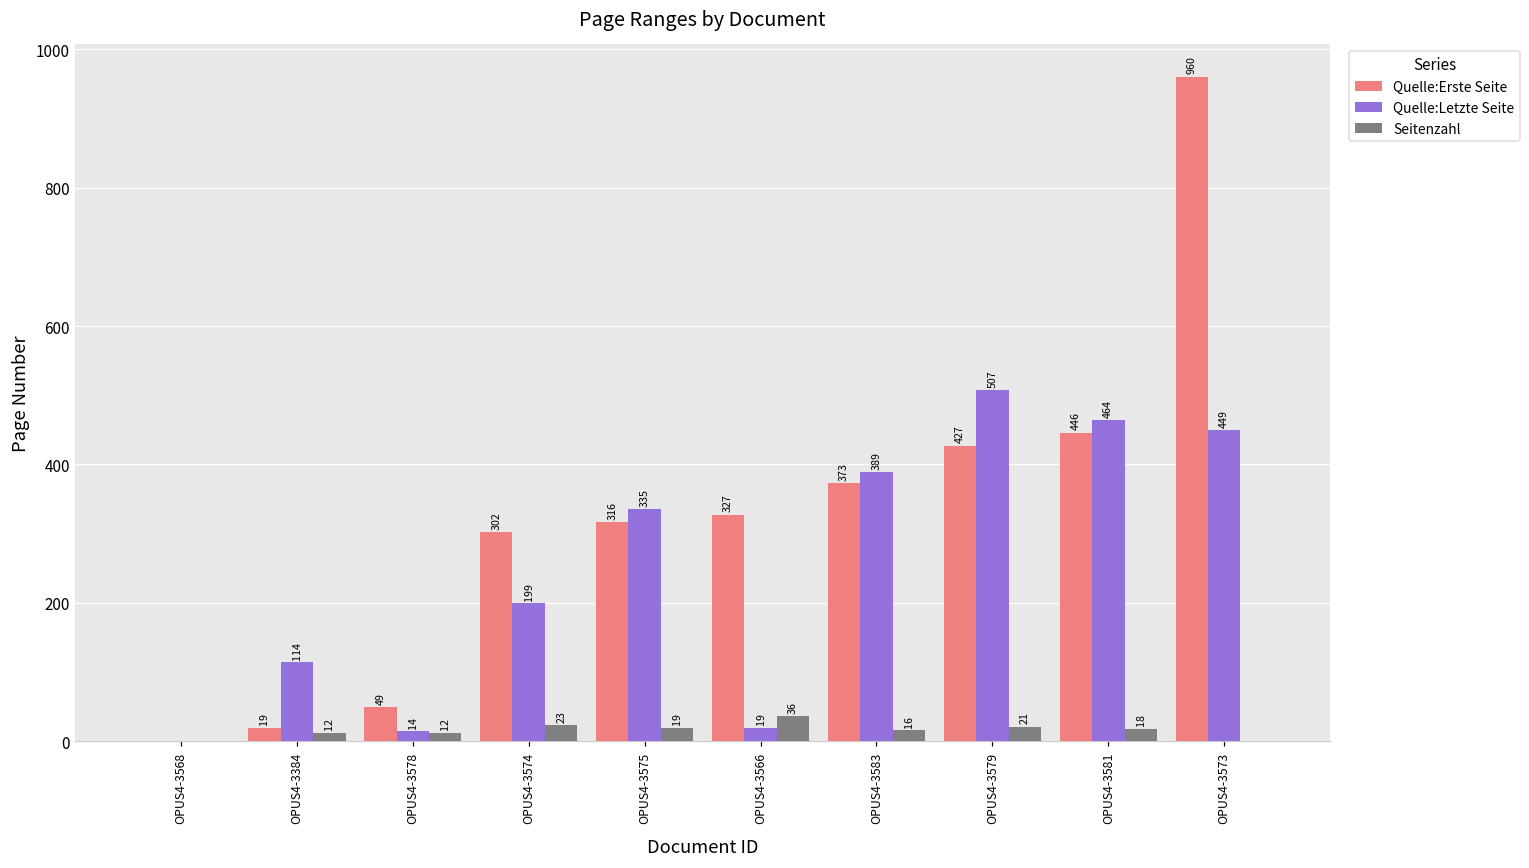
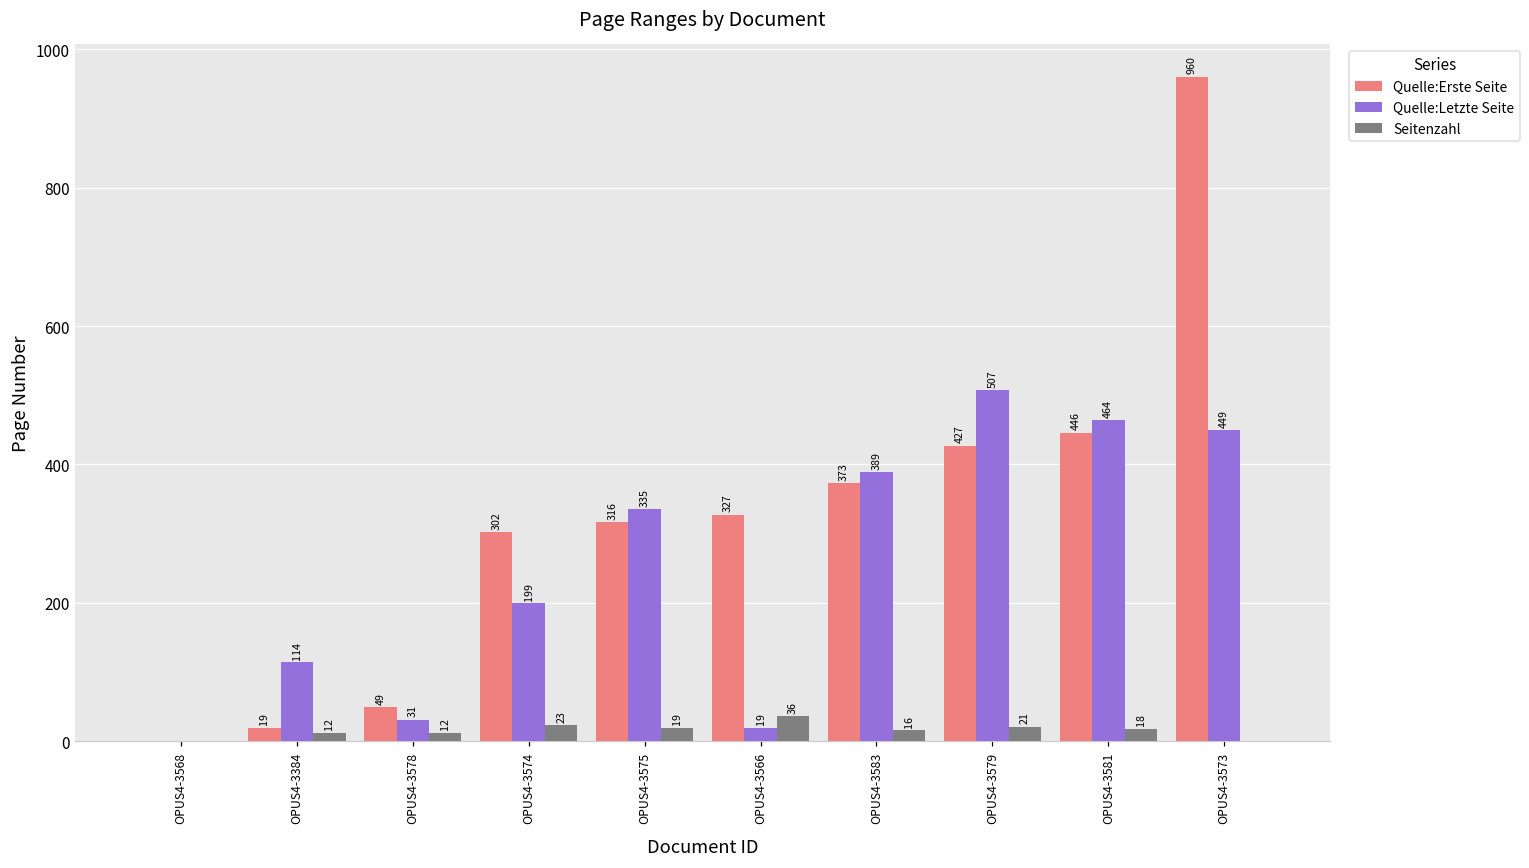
Quelle:Letzte Seite, OPUS4-3578: 14 -> 31
